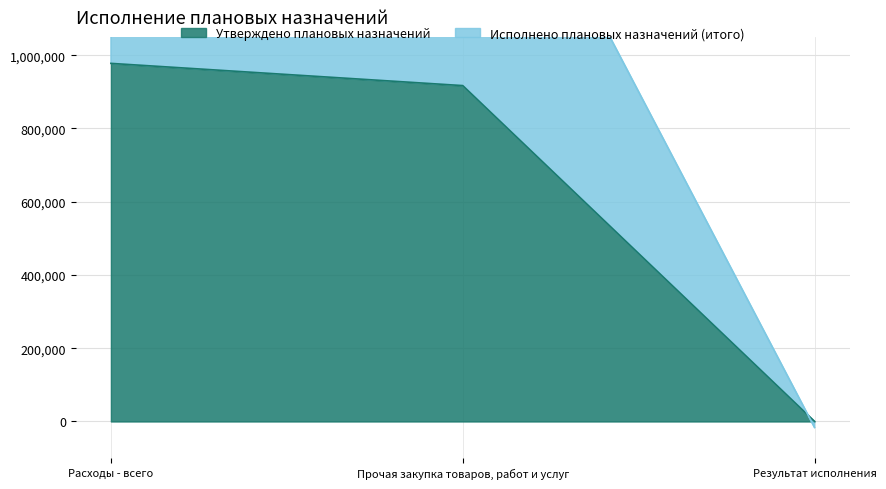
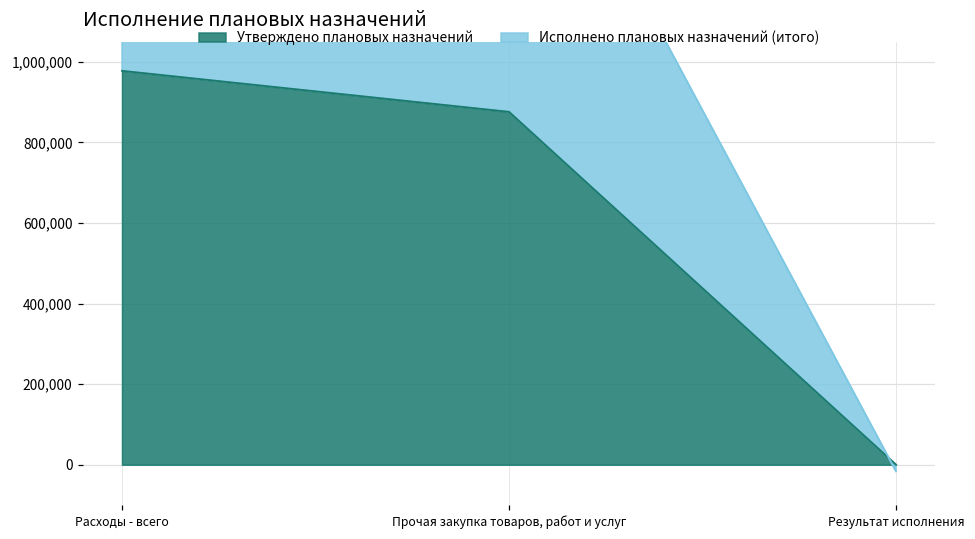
Утверждено плановых назначений, Прочая закупка товаров, работ и услуг: 920,000 -> 880,000
